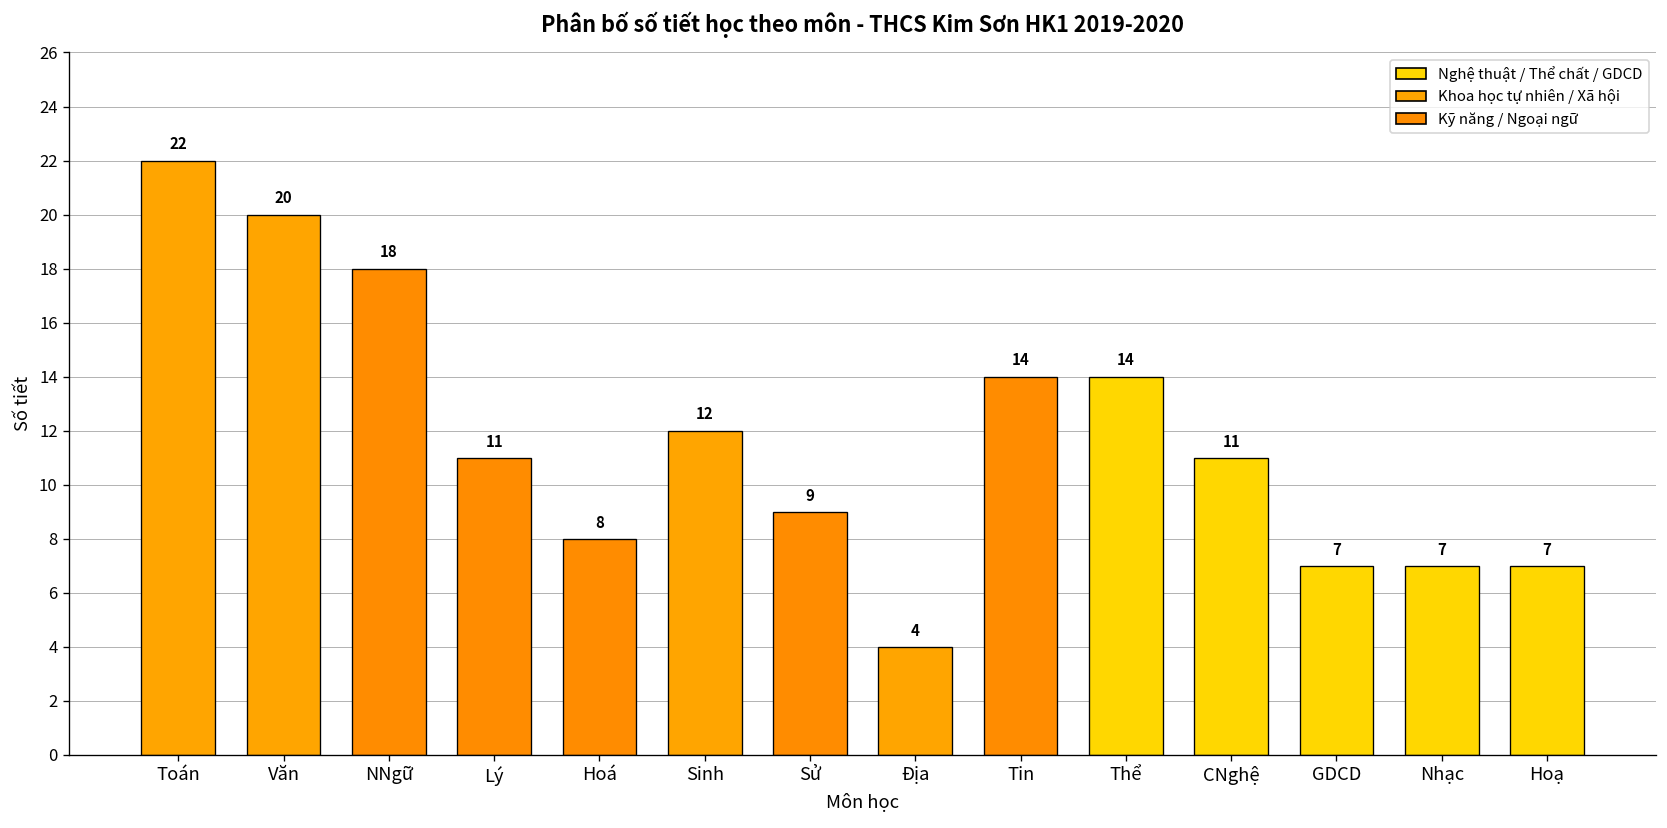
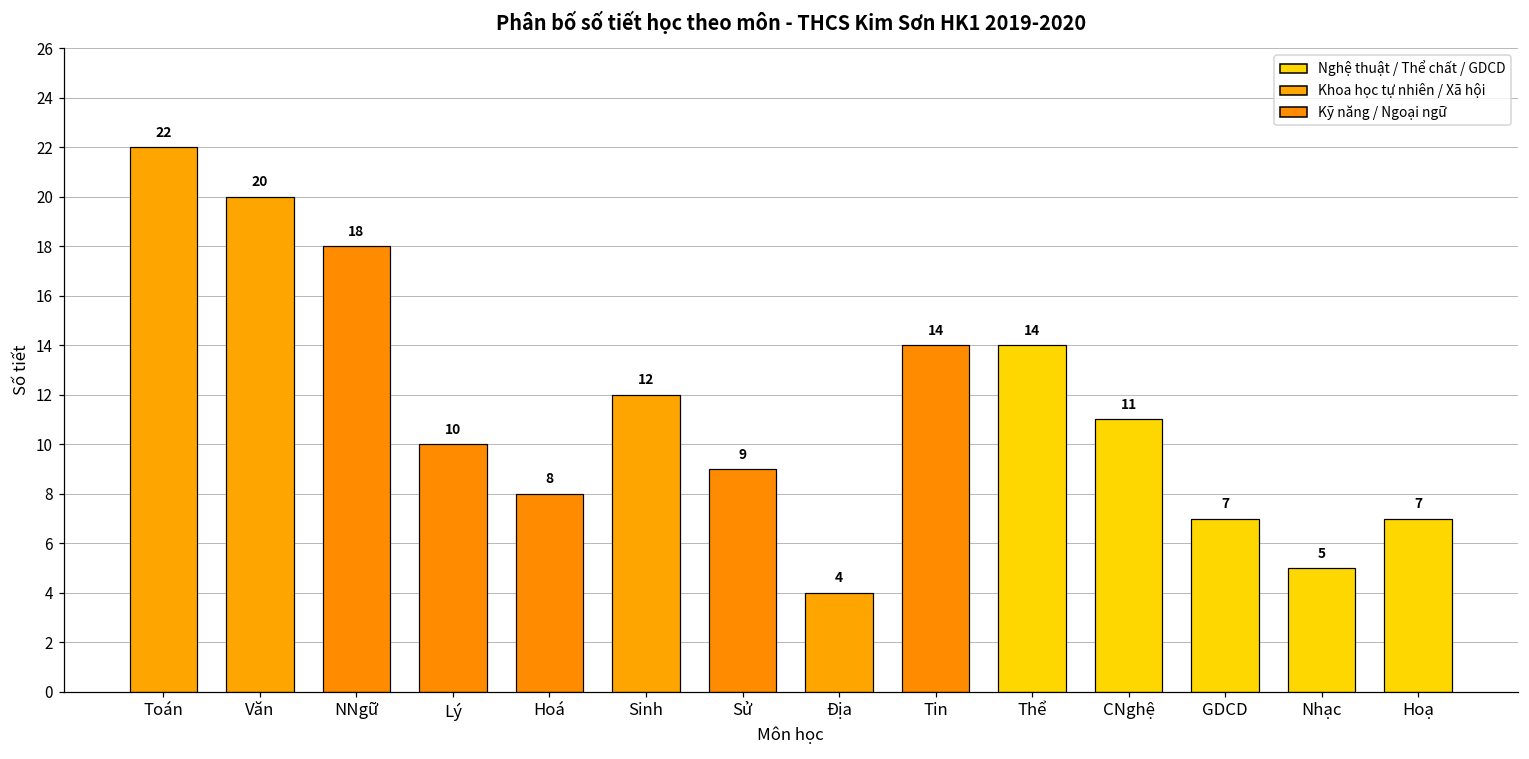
Lý: 11 -> 10
Nhạc: 7 -> 5
